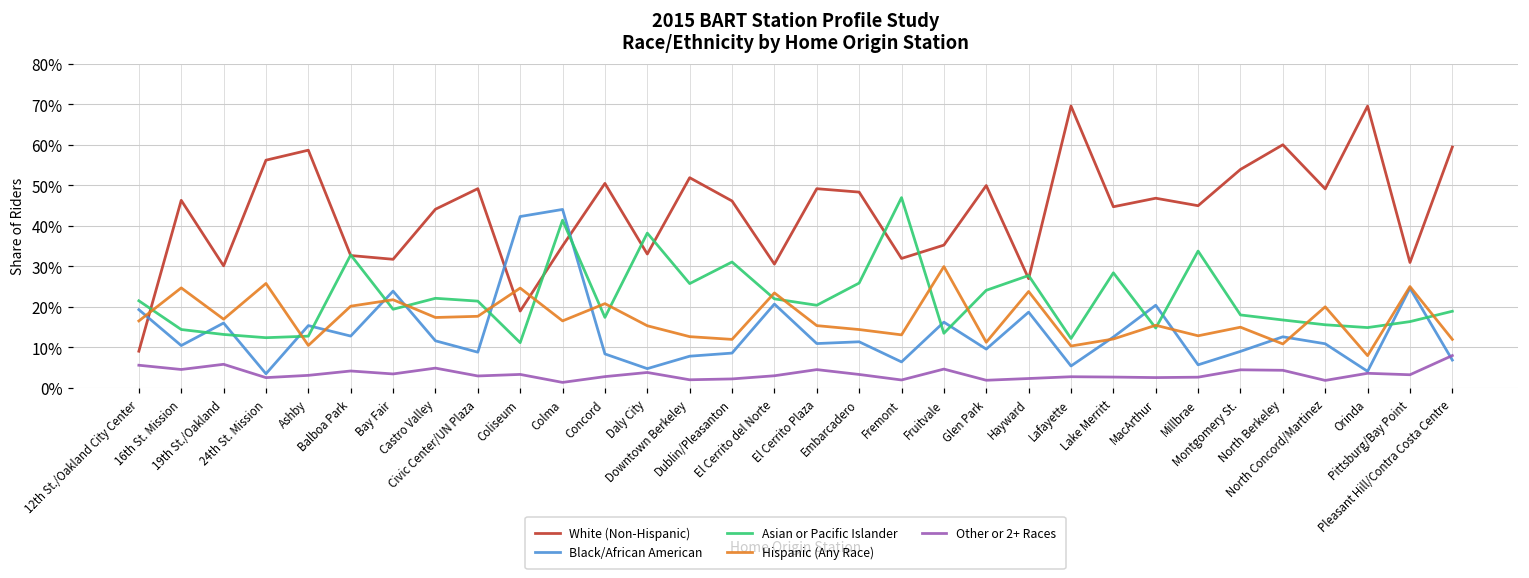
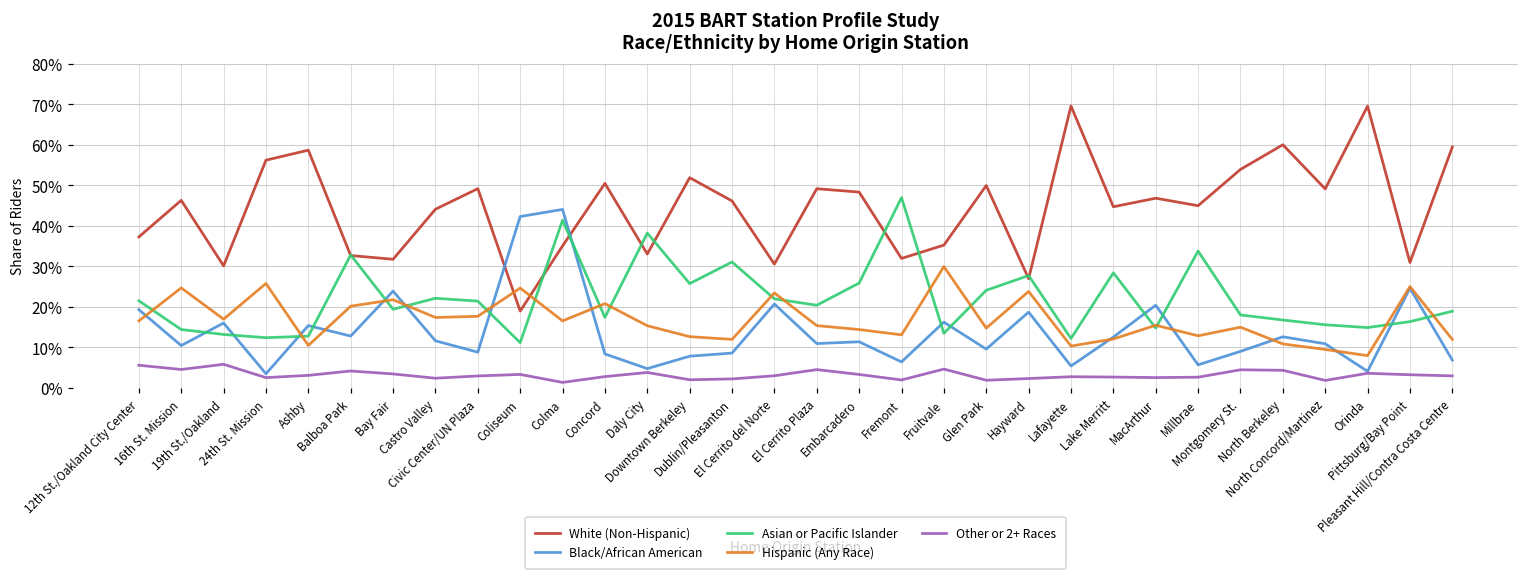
White (Non-Hispanic), 12th St./Oakland City Center: 9% -> 37%
Other or 2+ Races, Castro Valley: 5% -> 2%
Hispanic (Any Race), Glen Park: 11% -> 15%
Hispanic (Any Race), North Concord/Martinez: 20% -> 9%
Other or 2+ Races, Pleasant Hill/Contra Costa Centre: 8% -> 3%
